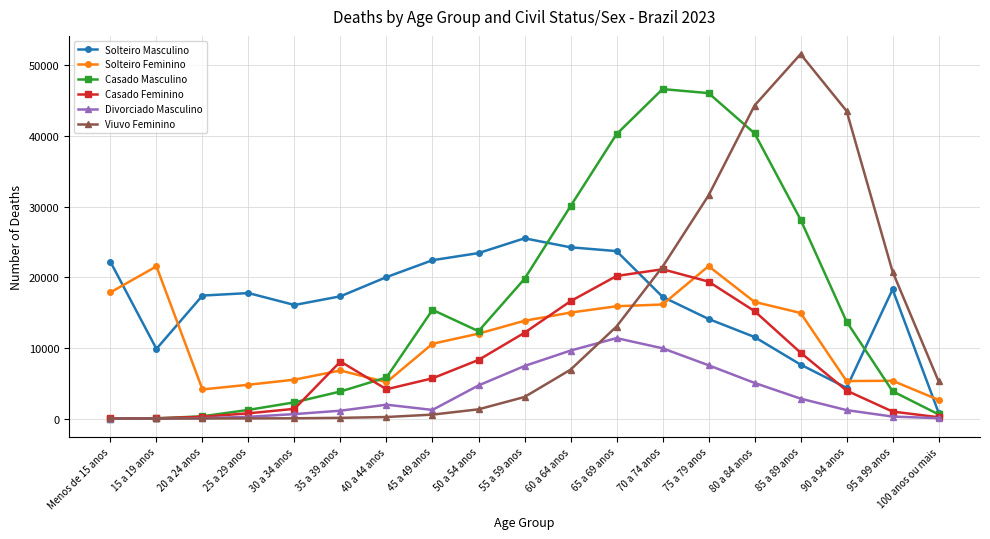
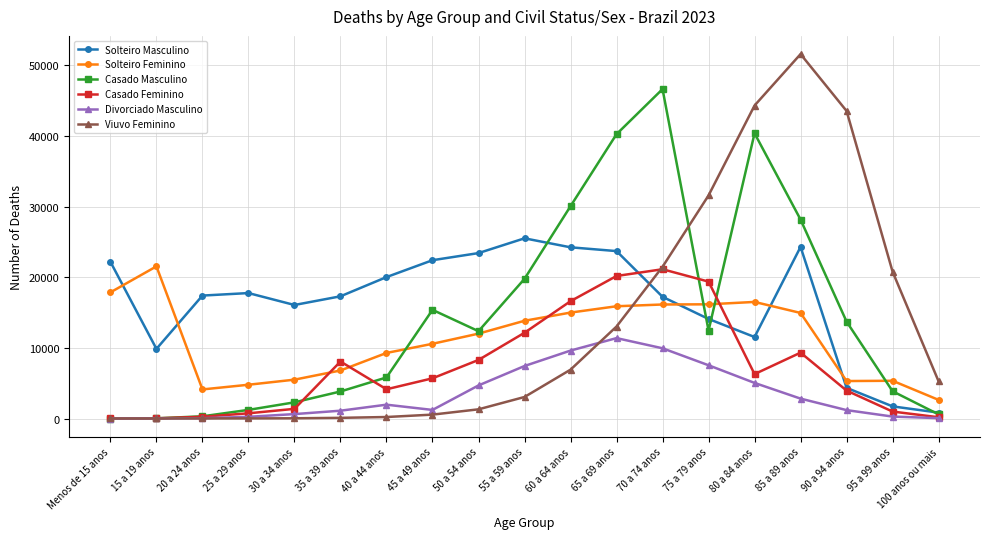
Solteiro Feminino, 40 a 44 anos: 5000 -> 9000
Solteiro Feminino, 75 a 79 anos: 22000 -> 16000
Casado Masculino, 75 a 79 anos: 46000 -> 12000
Casado Feminino, 80 a 84 anos: 15000 -> 6000
Solteiro Masculino, 85 a 89 anos: 8000 -> 24000
Solteiro Masculino, 95 a 99 anos: 18000 -> 2000
